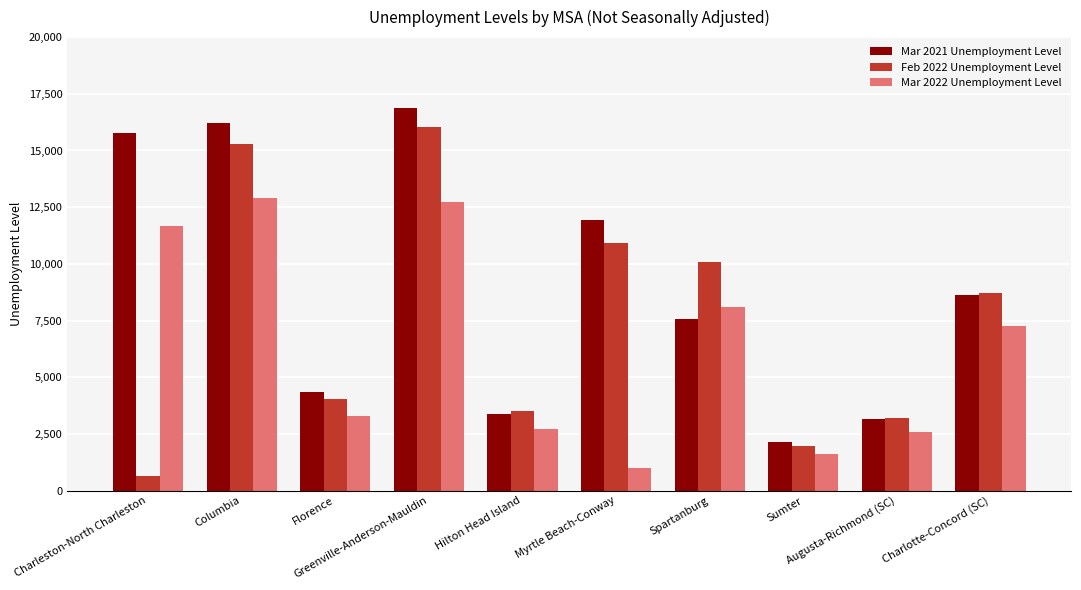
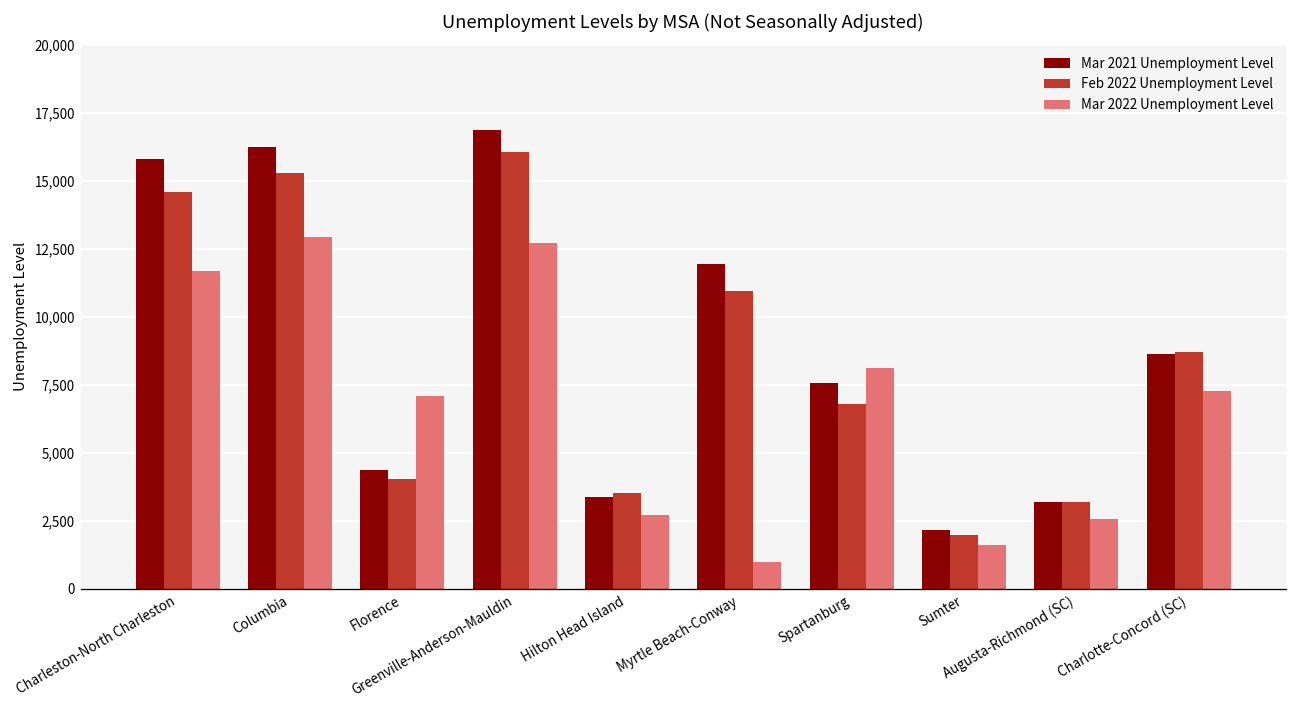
Feb 2022 Unemployment Level, Charleston-North Charleston: 700 -> 14,600
Mar 2022 Unemployment Level, Florence: 3,300 -> 7,100
Feb 2022 Unemployment Level, Spartanburg: 10,100 -> 6,800
